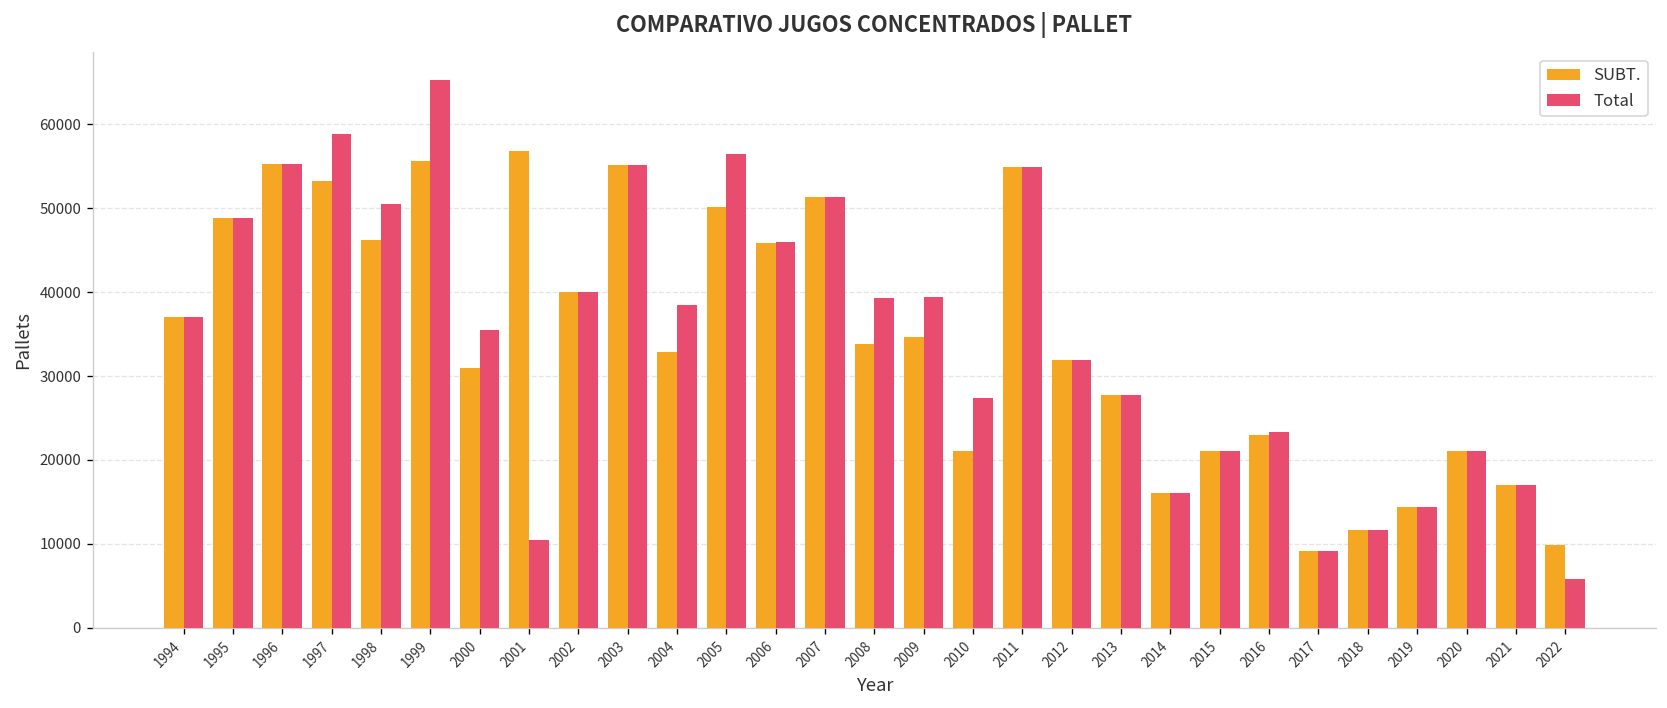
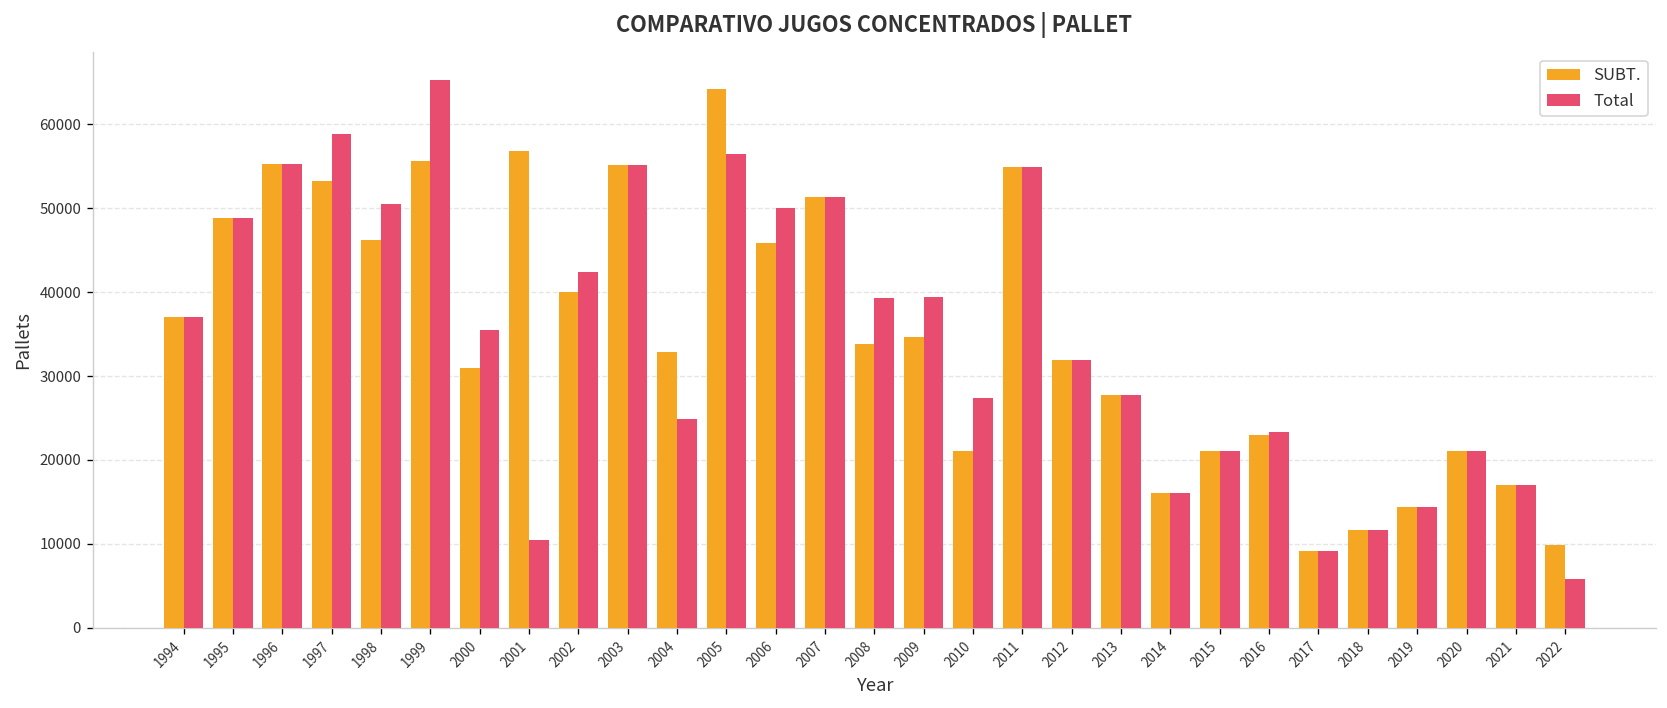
Total, 2002: 40000 -> 42000
Total, 2004: 38000 -> 25000
SUBT., 2005: 50000 -> 64000
Total, 2006: 46000 -> 50000
